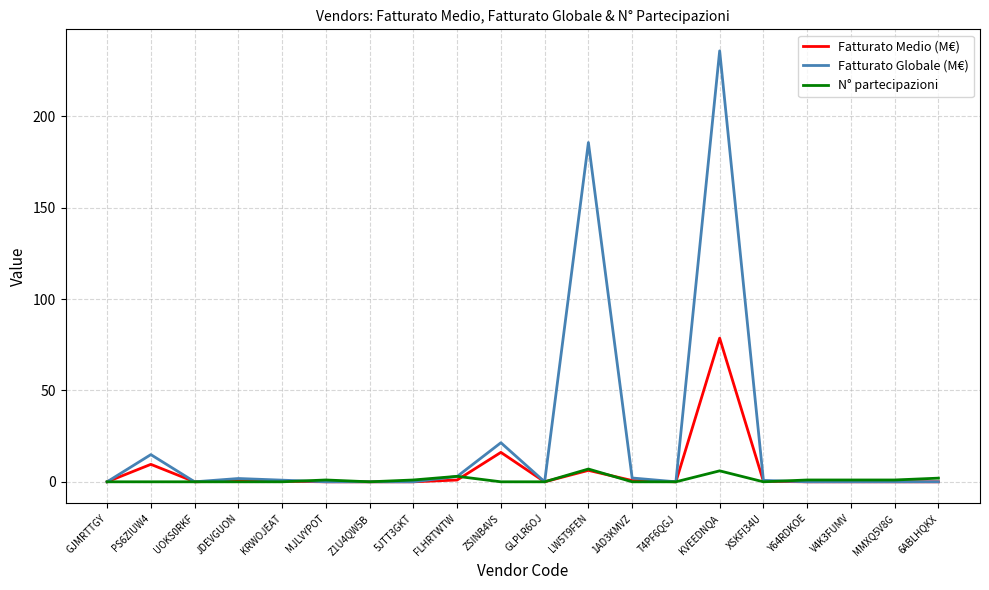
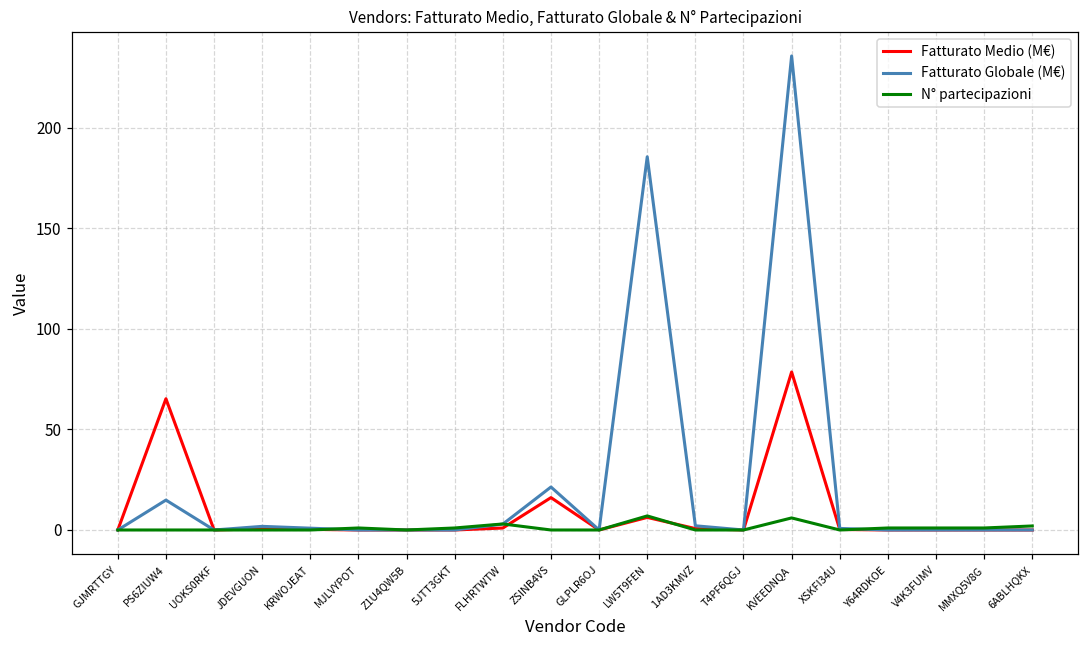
Fatturato Medio (M€), PS6ZIUW4: 10 -> 65
